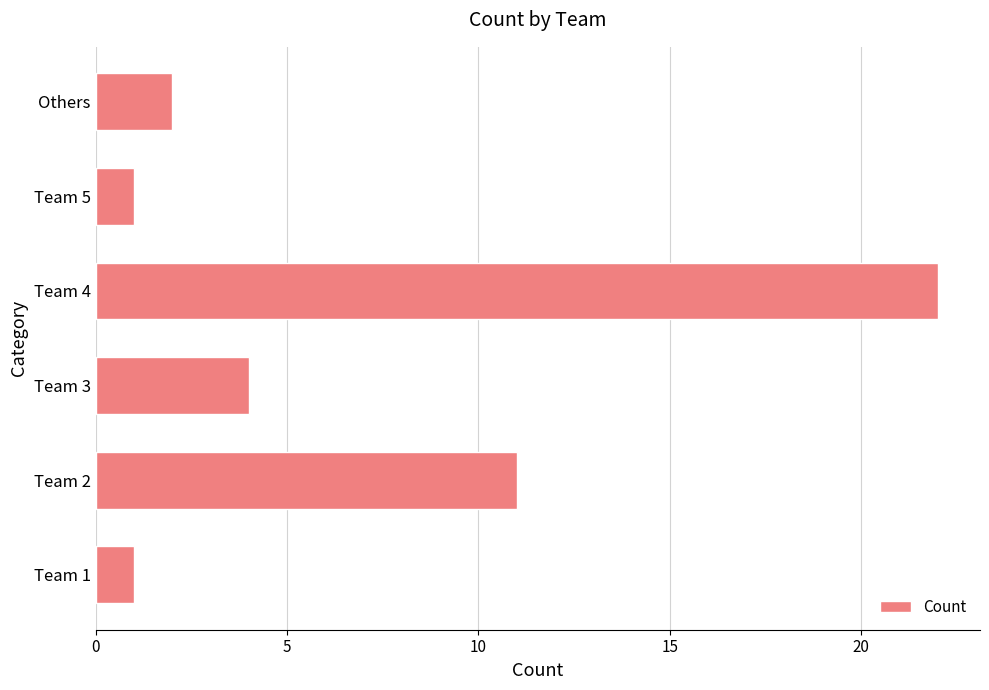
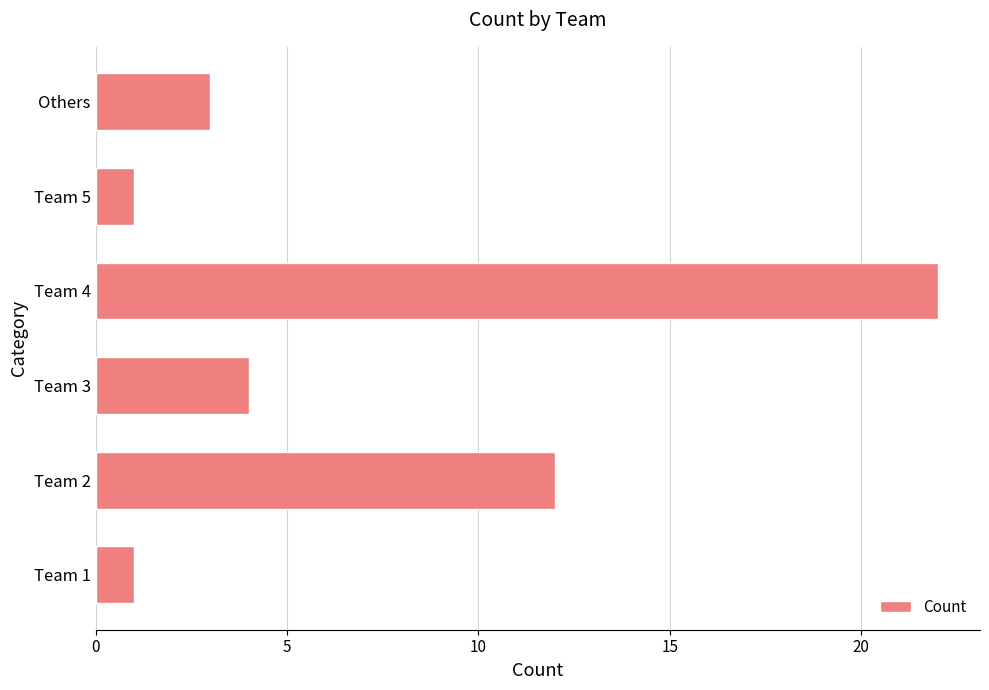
Others: 2 -> 3
Team 2: 11 -> 12
